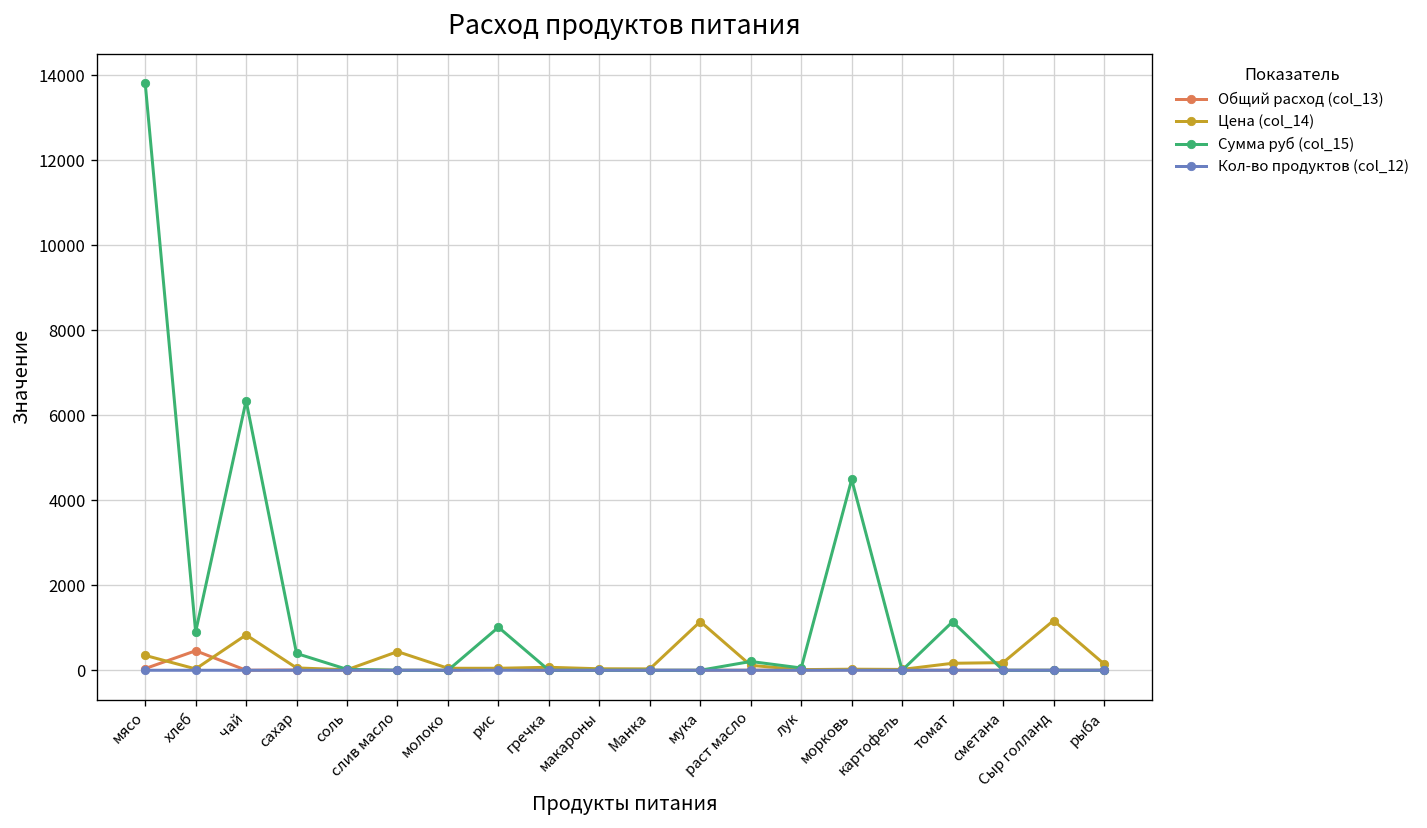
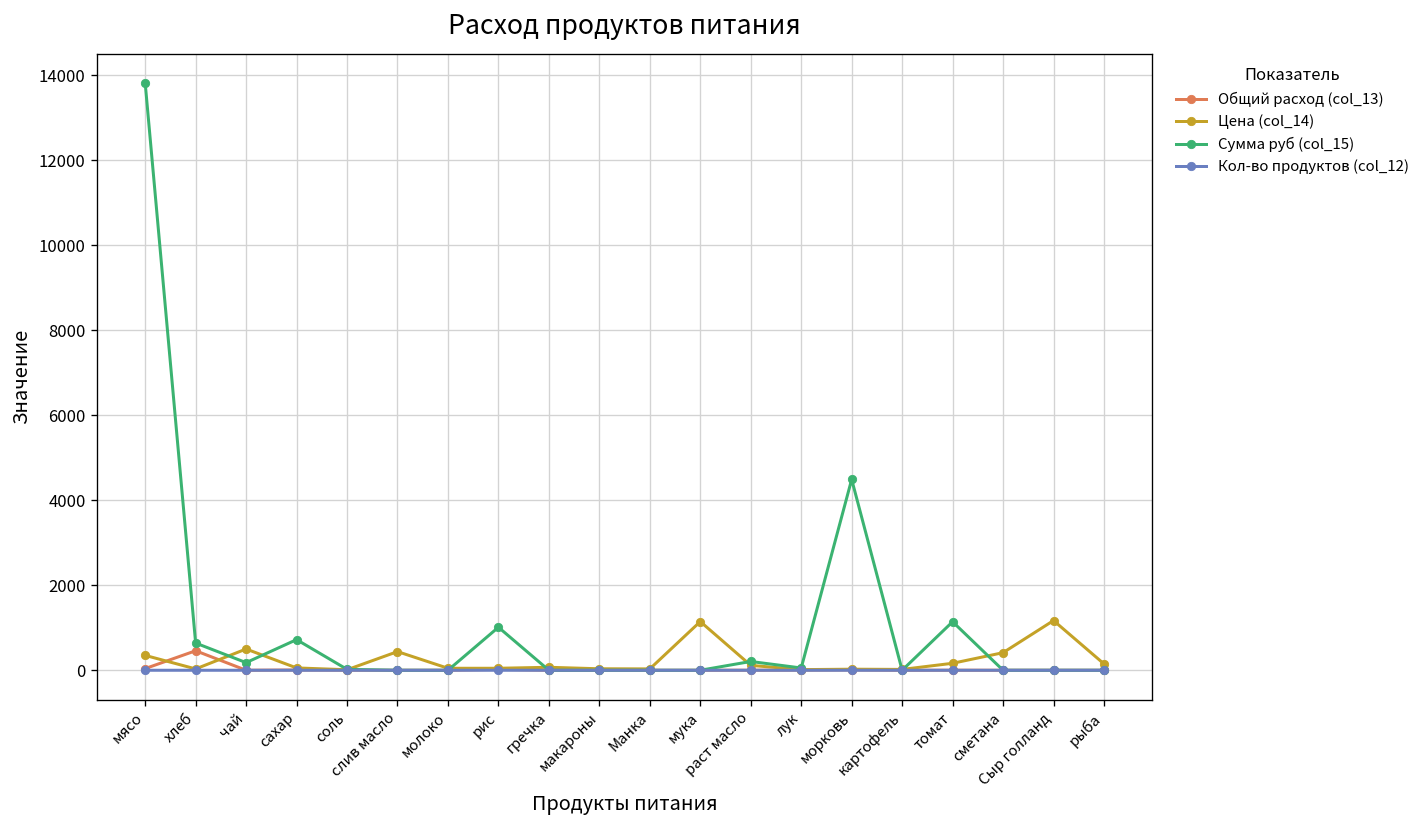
Сумма руб (col_15), хлеб: 900 -> 600
Цена (col_14), чай: 800 -> 500
Сумма руб (col_15), чай: 6300 -> 200
Сумма руб (col_15), сахар: 400 -> 700
Цена (col_14), сметана: 200 -> 400
